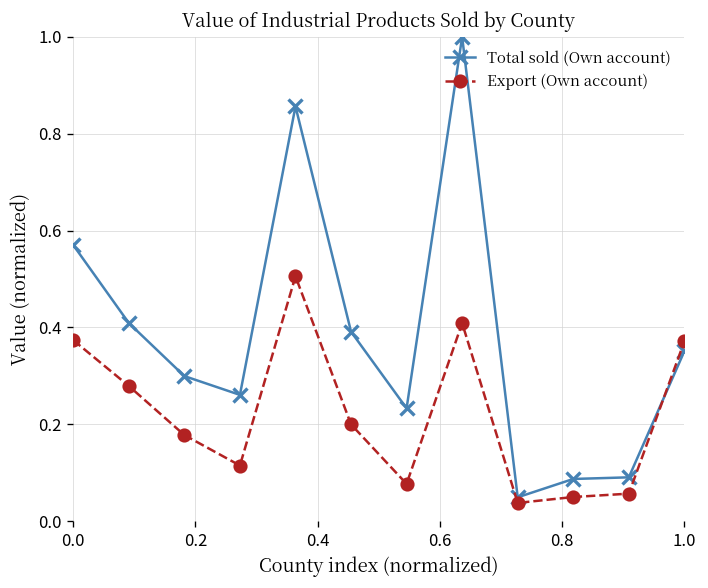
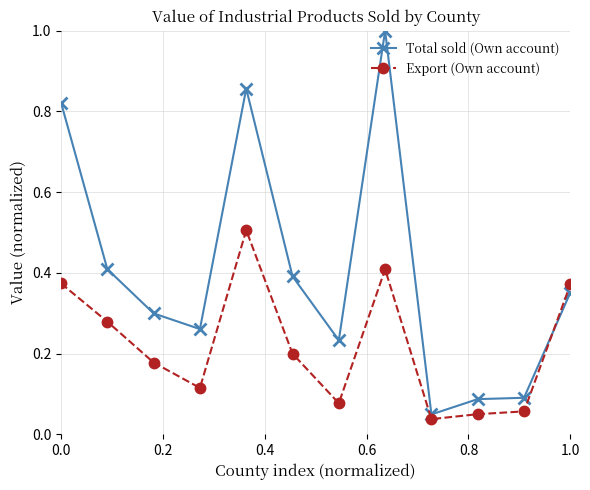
Total sold (Own account), 0.0: 0.57 -> 0.82
